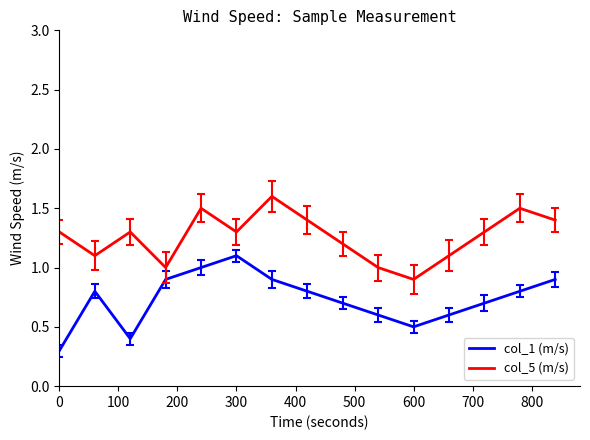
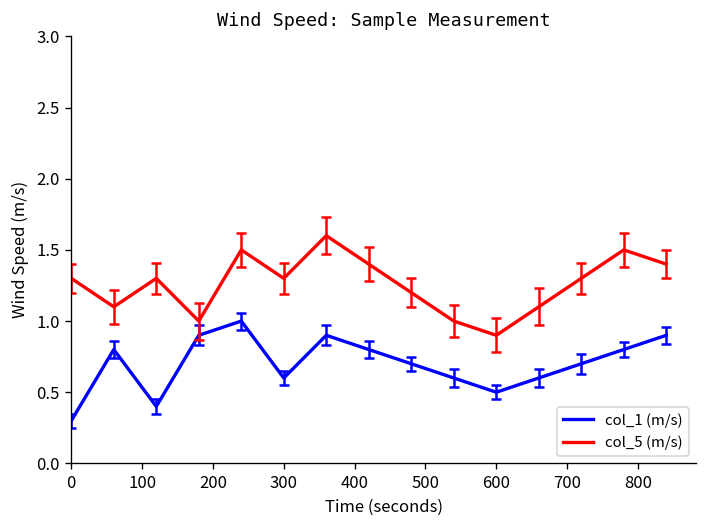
col_1 (m/s), 300: 1.1 -> 0.6
